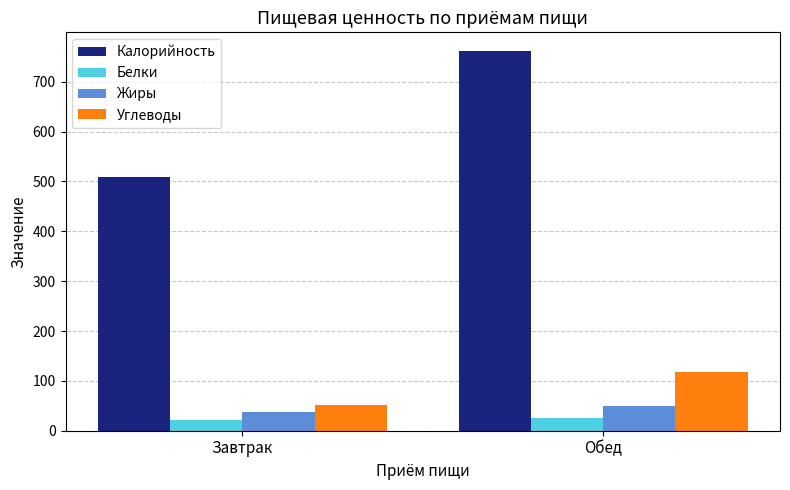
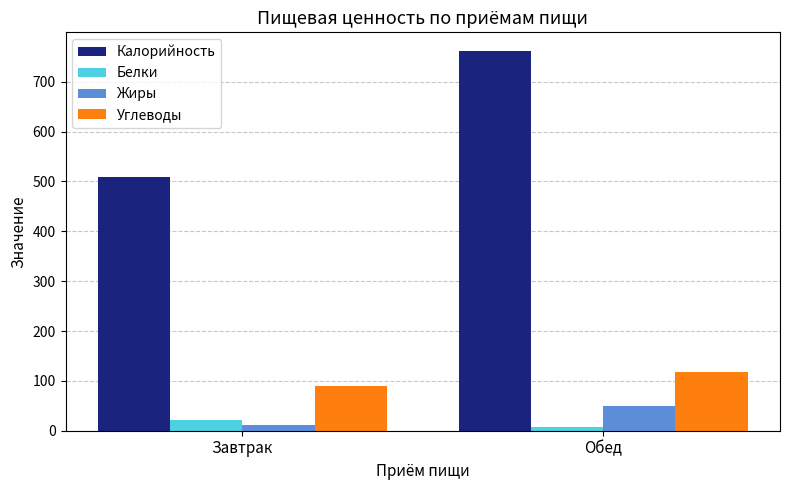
Жиры, Завтрак: 40 -> 10
Углеводы, Завтрак: 50 -> 90
Белки, Обед: 30 -> 10
